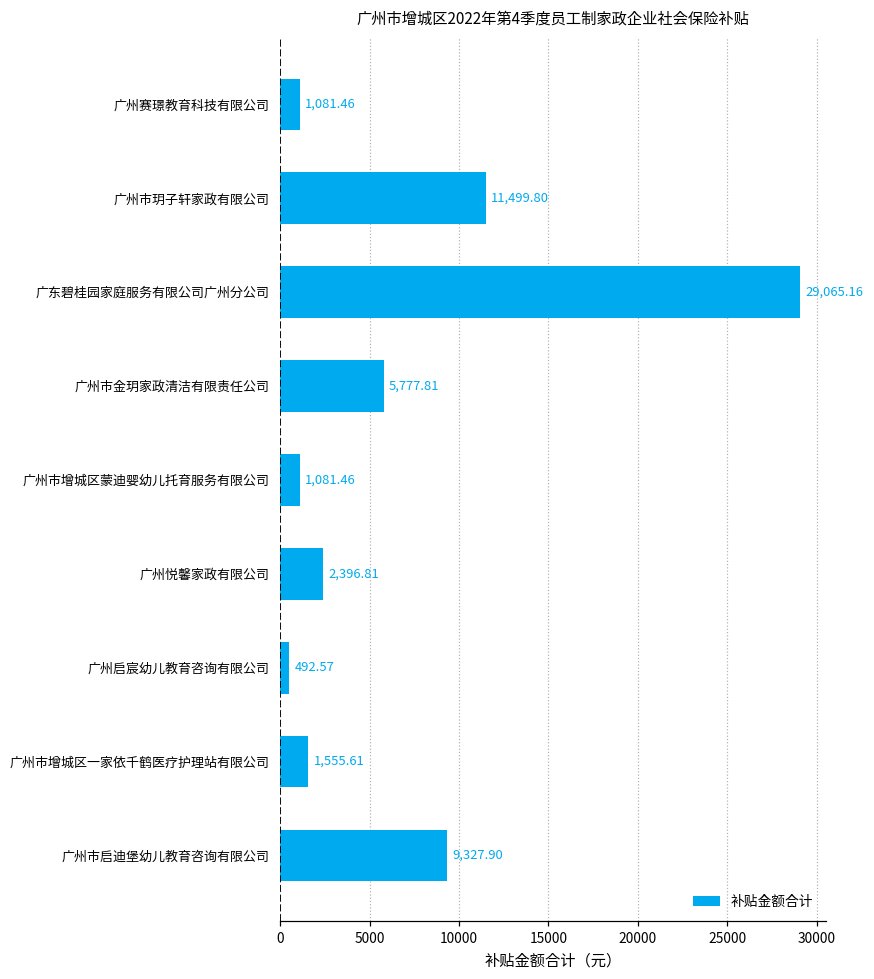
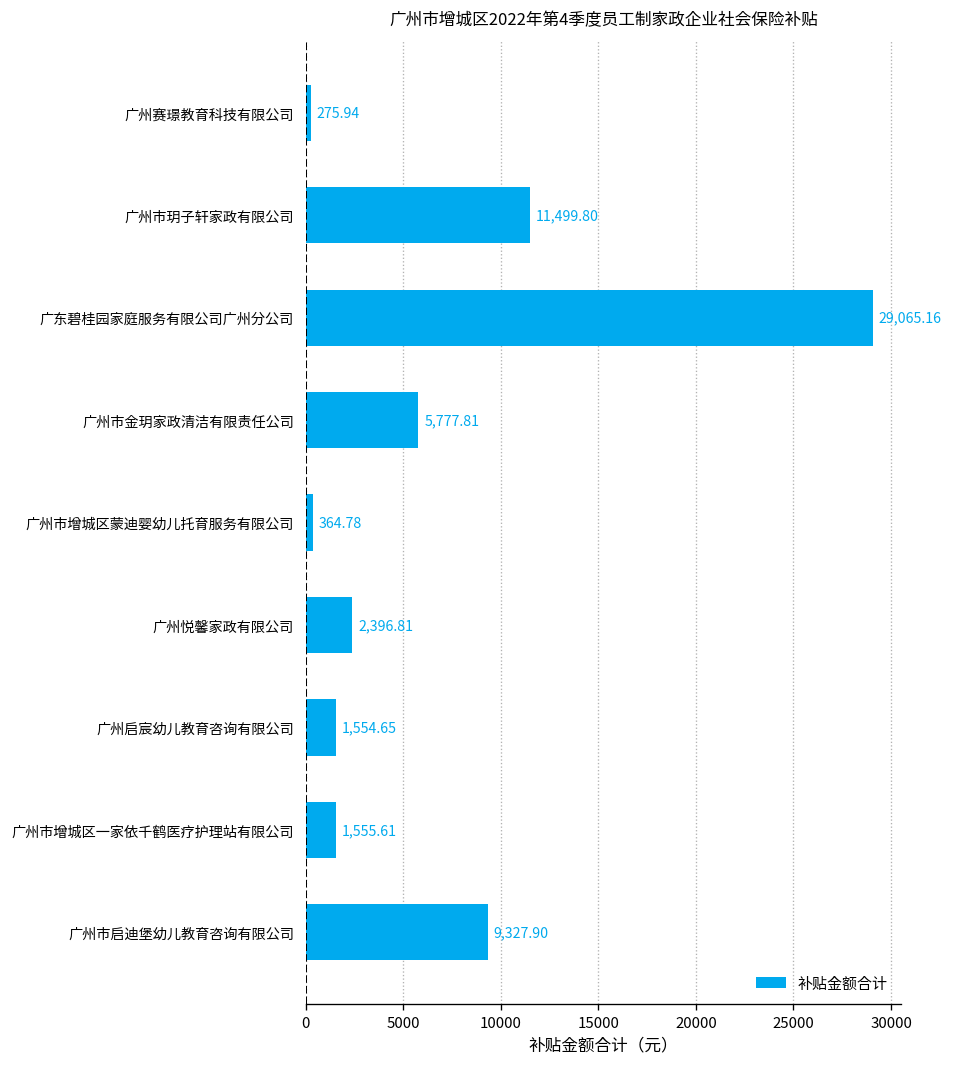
广州赛璟教育科技有限公司: 1,081.46 -> 275.94
广州市增城区蒙迪婴幼儿托育服务有限公司: 1,081.46 -> 364.78
广州启宸幼儿教育咨询有限公司: 492.57 -> 1,554.65
